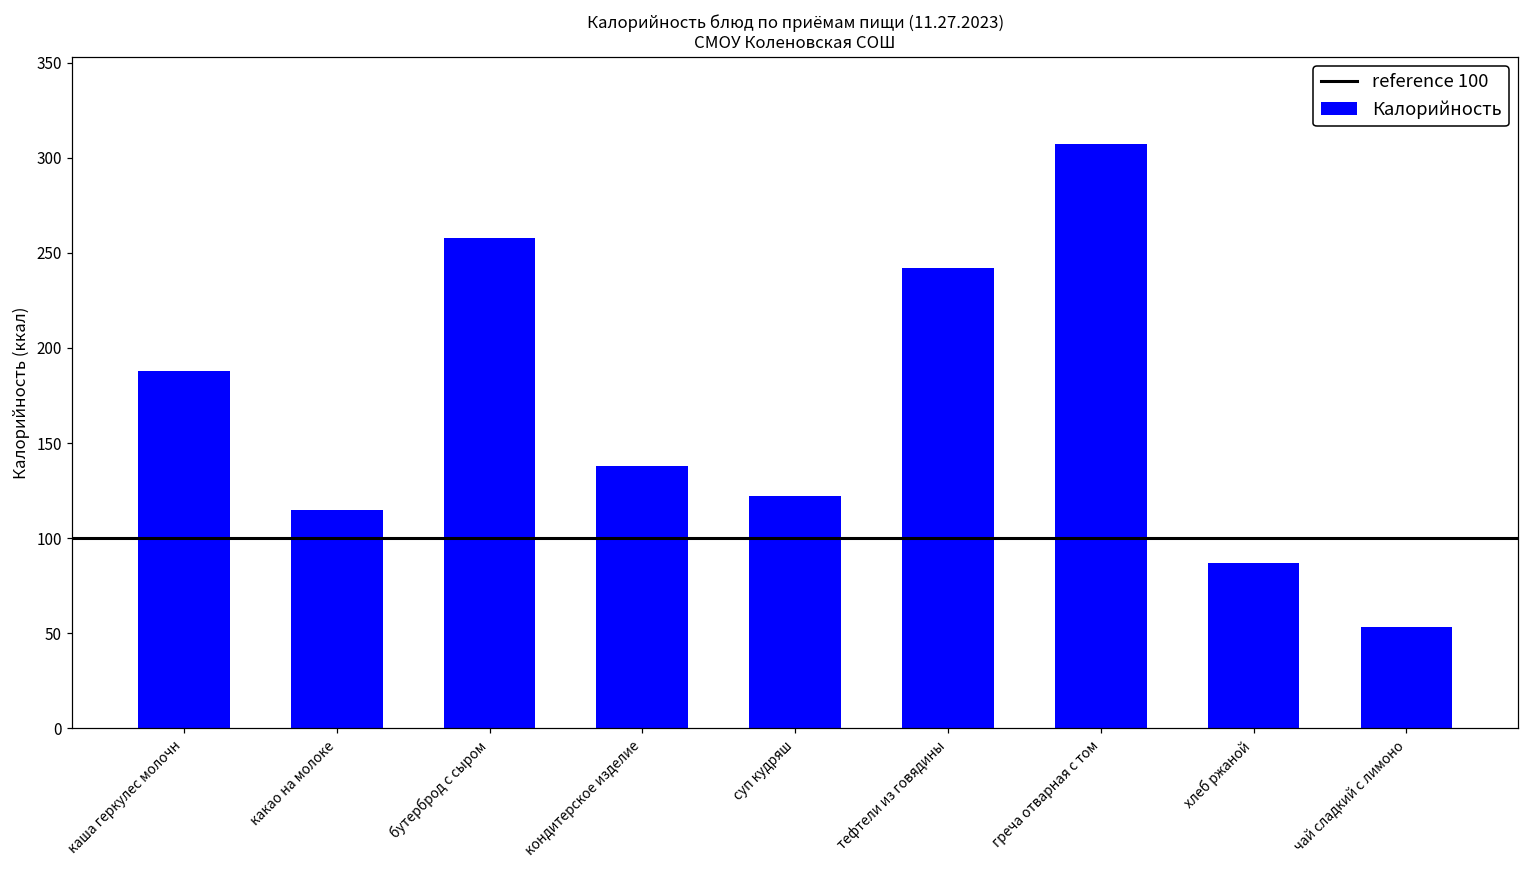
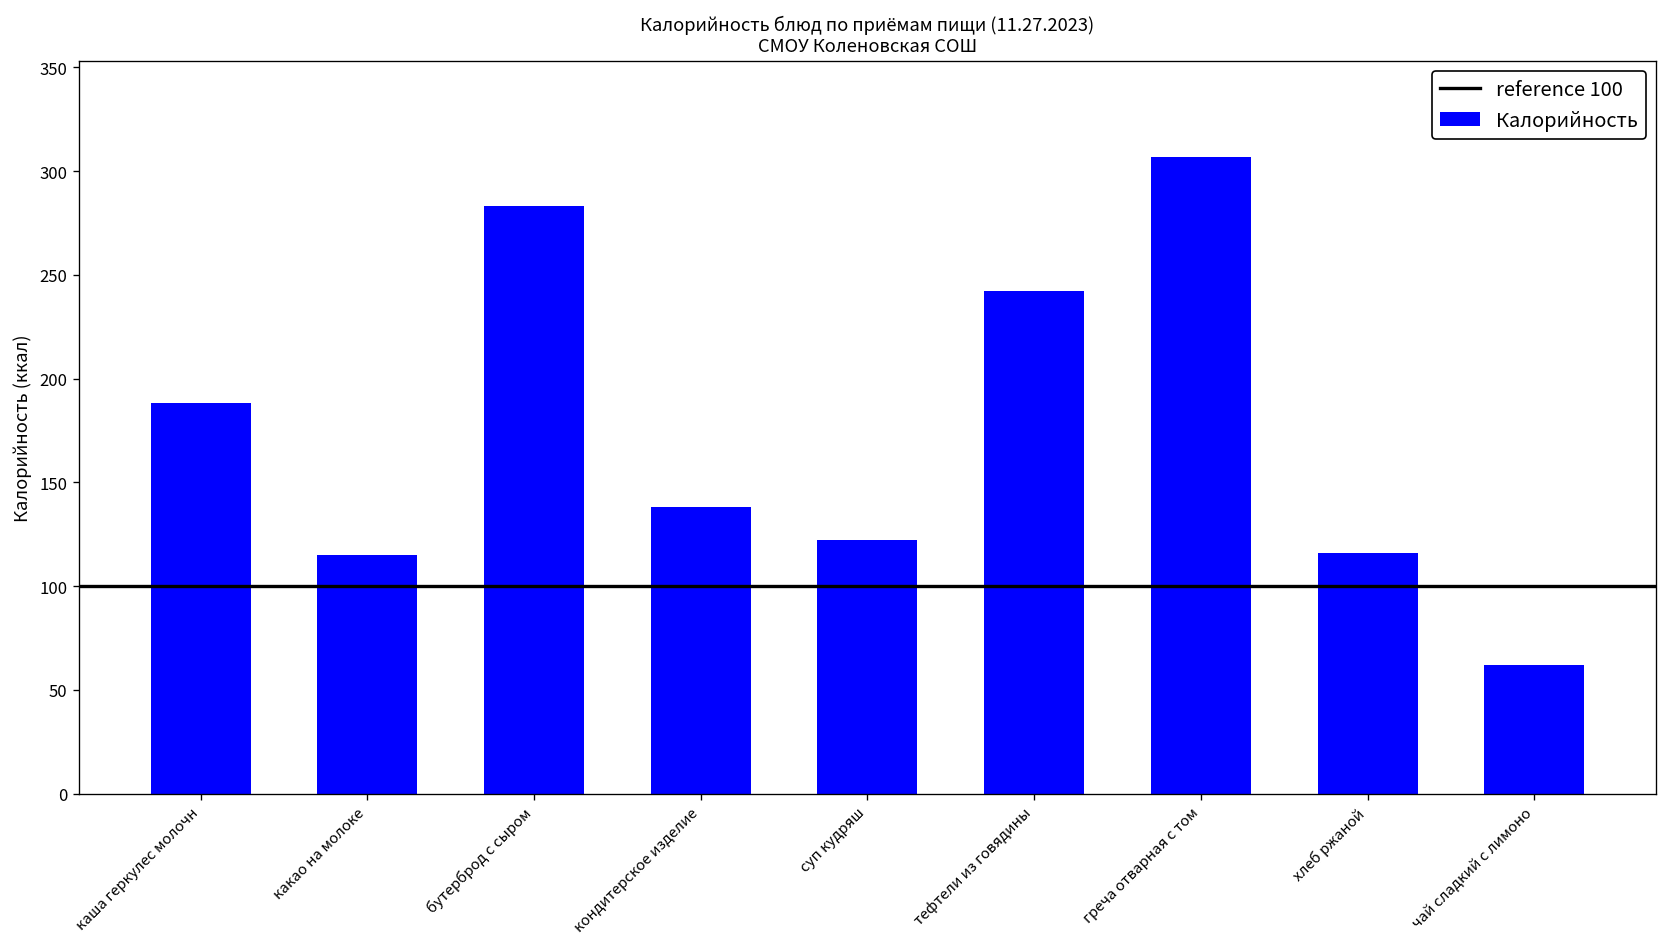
бутерброд с сыром: 258 -> 283
хлеб ржаной: 87 -> 116
чай сладкий с лимоно: 53 -> 62
